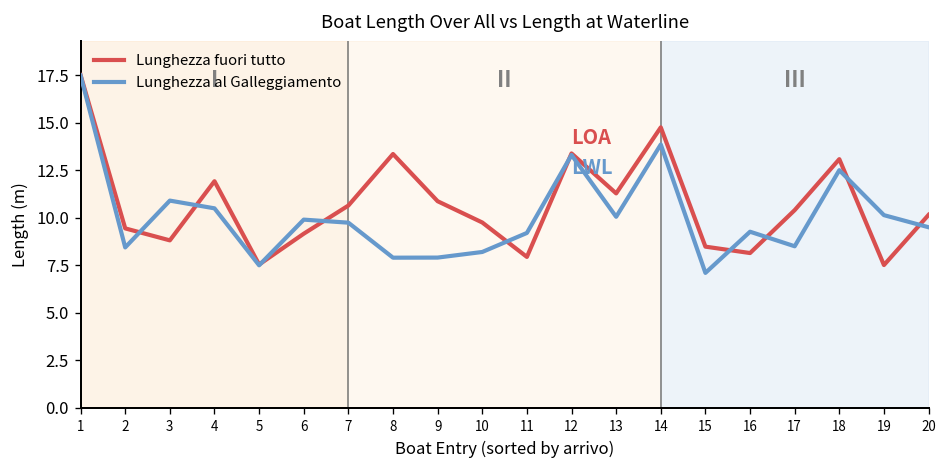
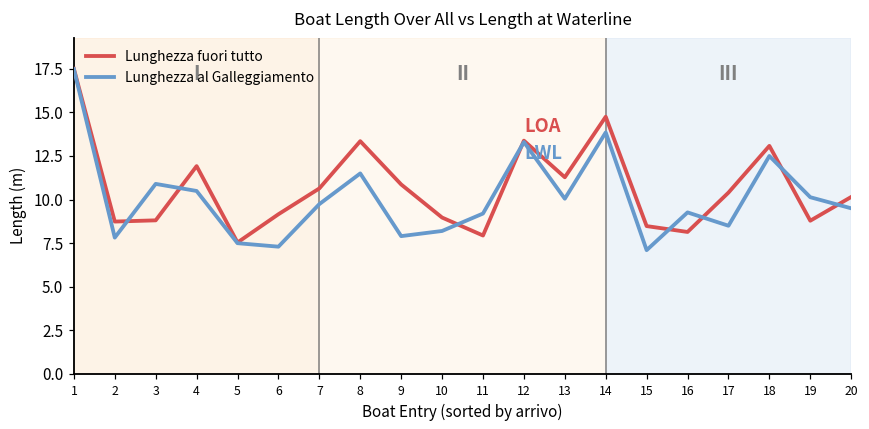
Lunghezza fuori tutto, 2: 9.4 -> 8.7
Lunghezza al Galleggiamento, 2: 8.4 -> 7.8
Lunghezza al Galleggiamento, 6: 9.9 -> 7.3
Lunghezza al Galleggiamento, 8: 7.9 -> 11.5
Lunghezza fuori tutto, 10: 9.8 -> 9.0
Lunghezza fuori tutto, 19: 7.5 -> 8.8
